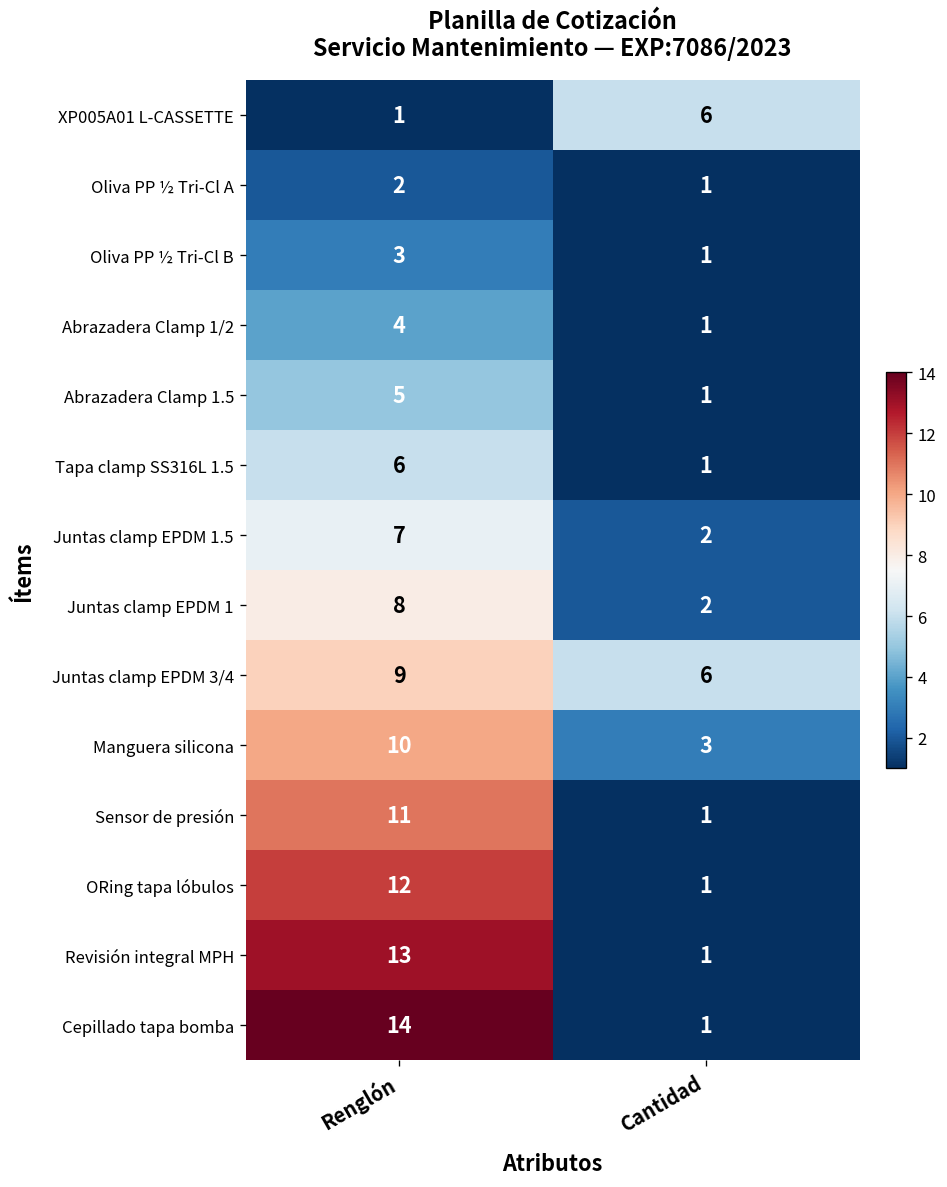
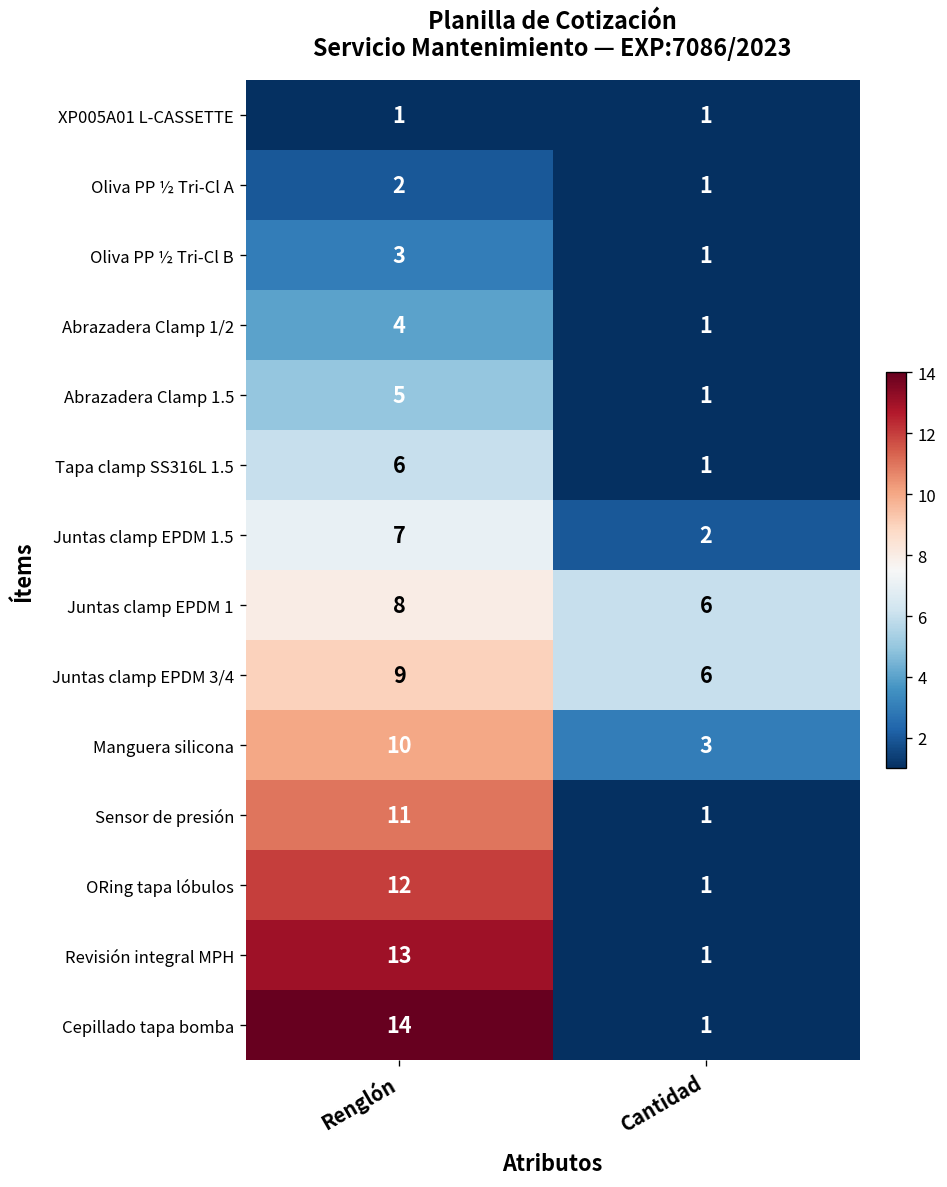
XP005A01 L-CASSETTE, Cantidad: 6 -> 1
Juntas clamp EPDM 1, Cantidad: 2 -> 6
